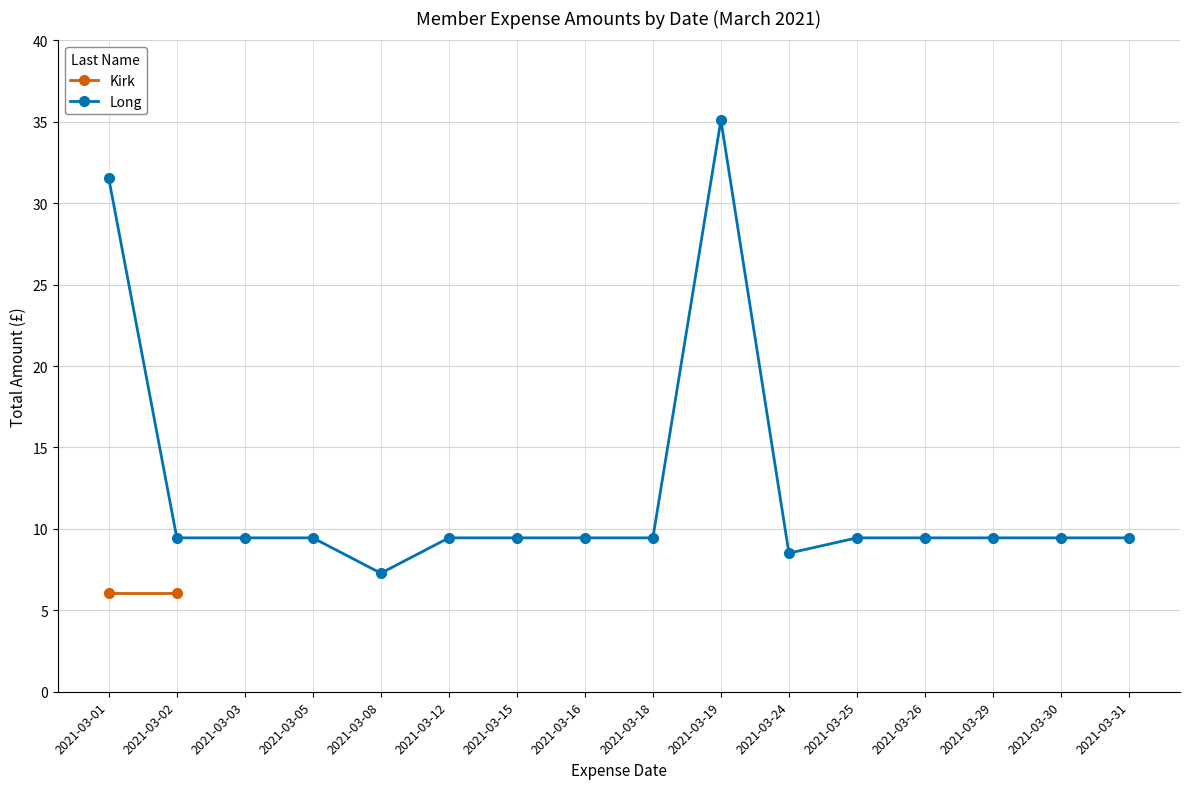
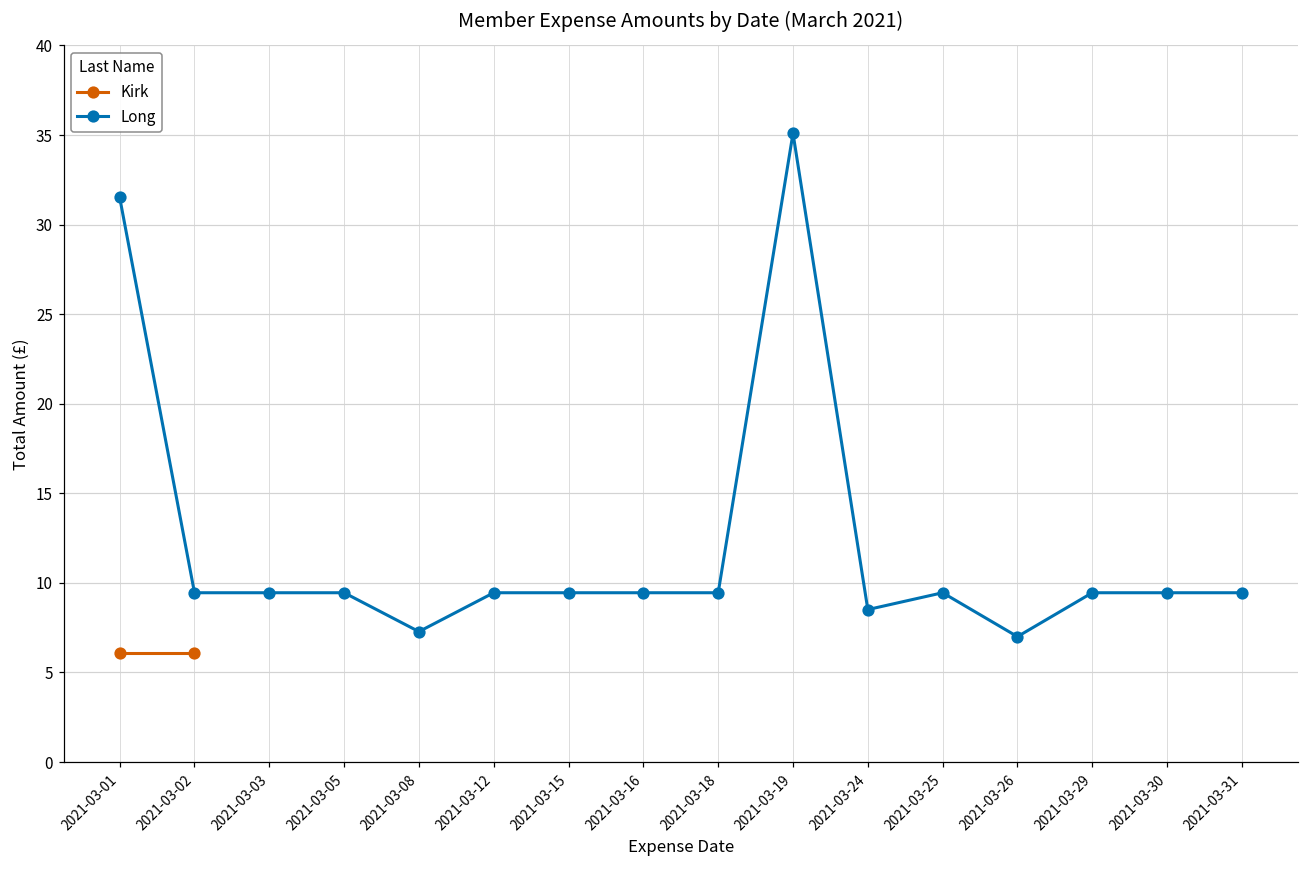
Long, 2021-03-26: 9.5 -> 7.0
